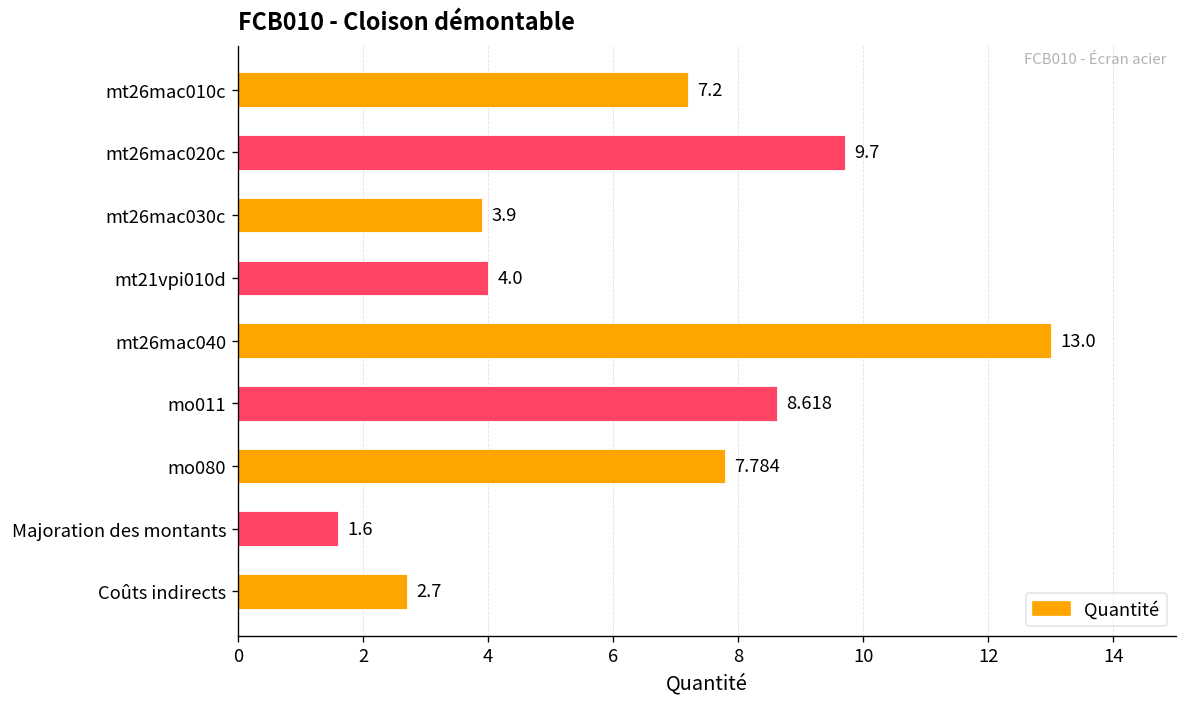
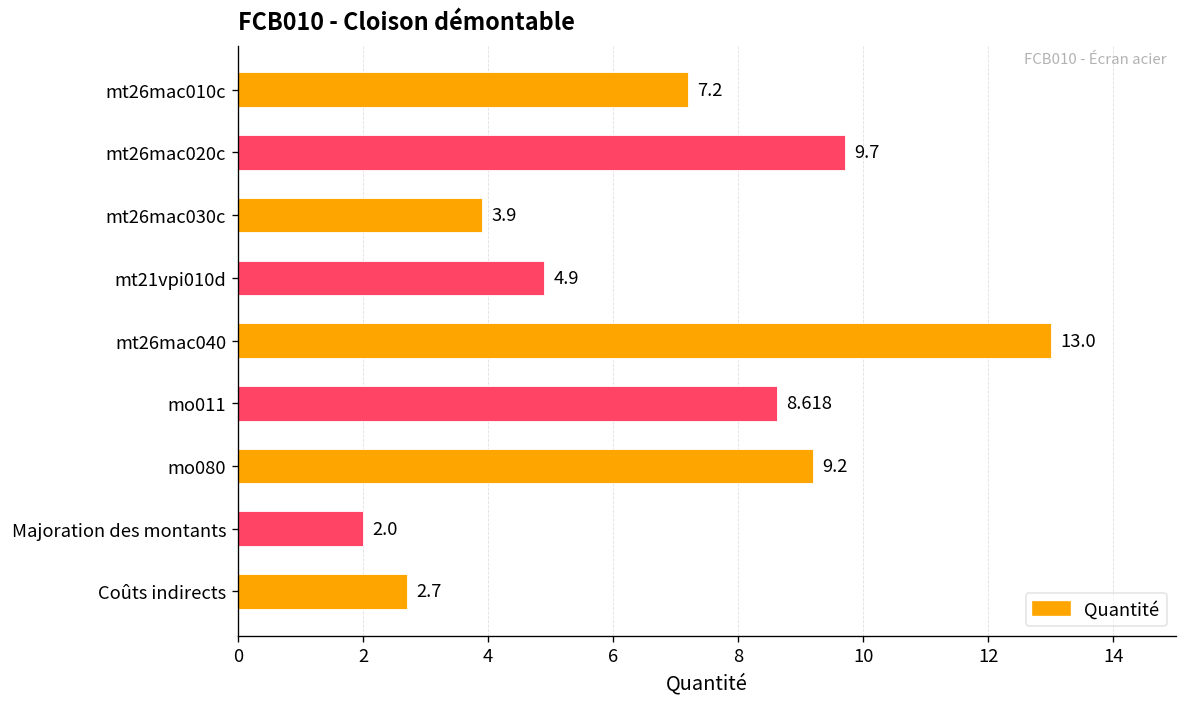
mt21vpi010d: 4.0 -> 4.9
mo080: 7.784 -> 9.2
Majoration des montants: 1.6 -> 2.0
